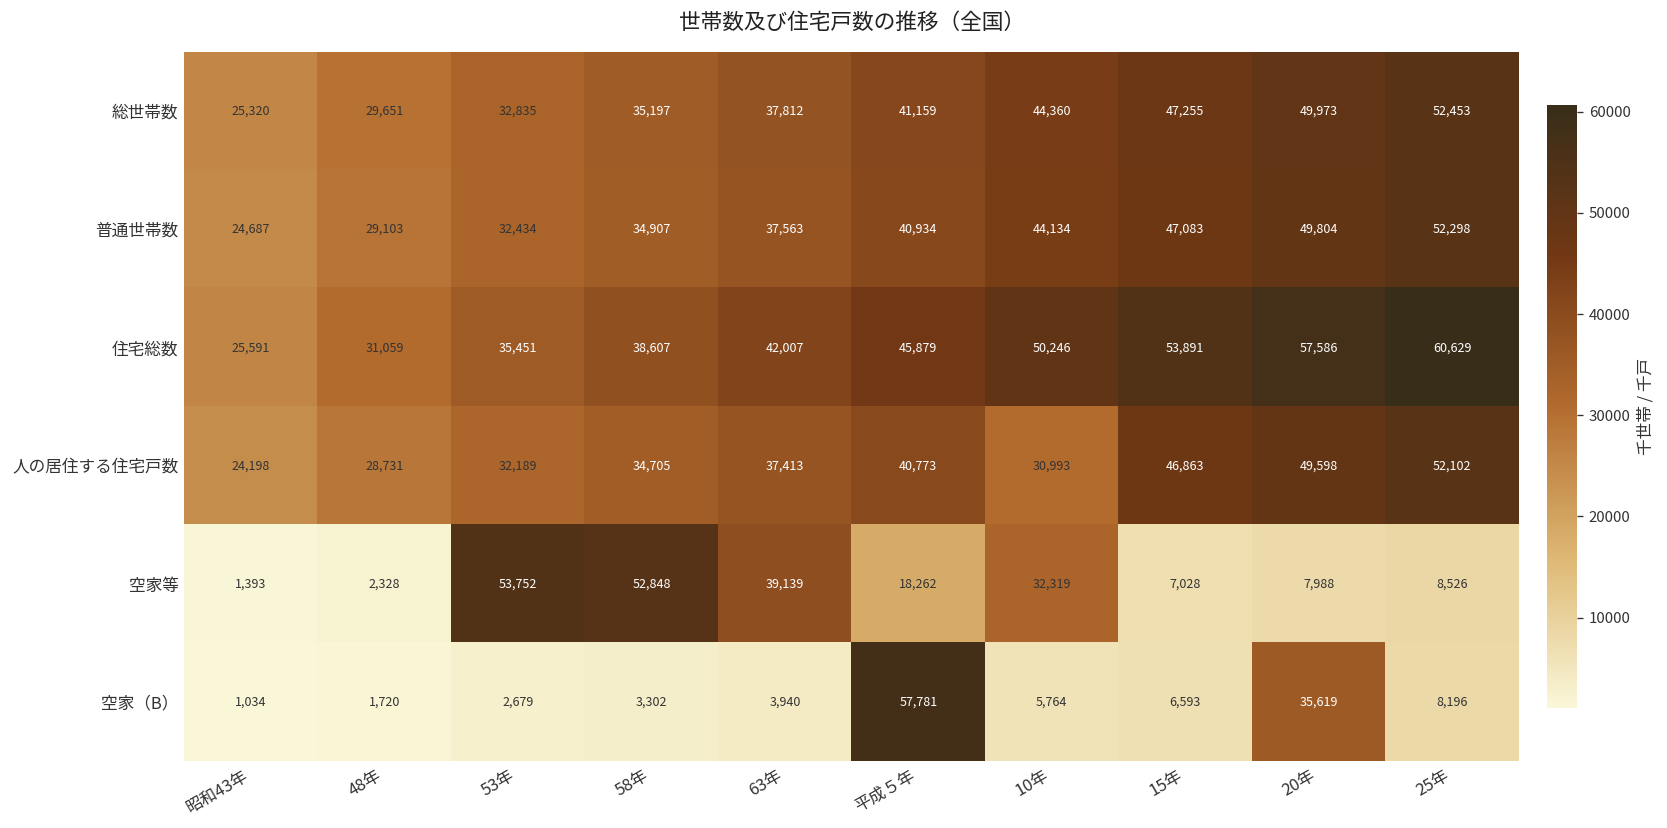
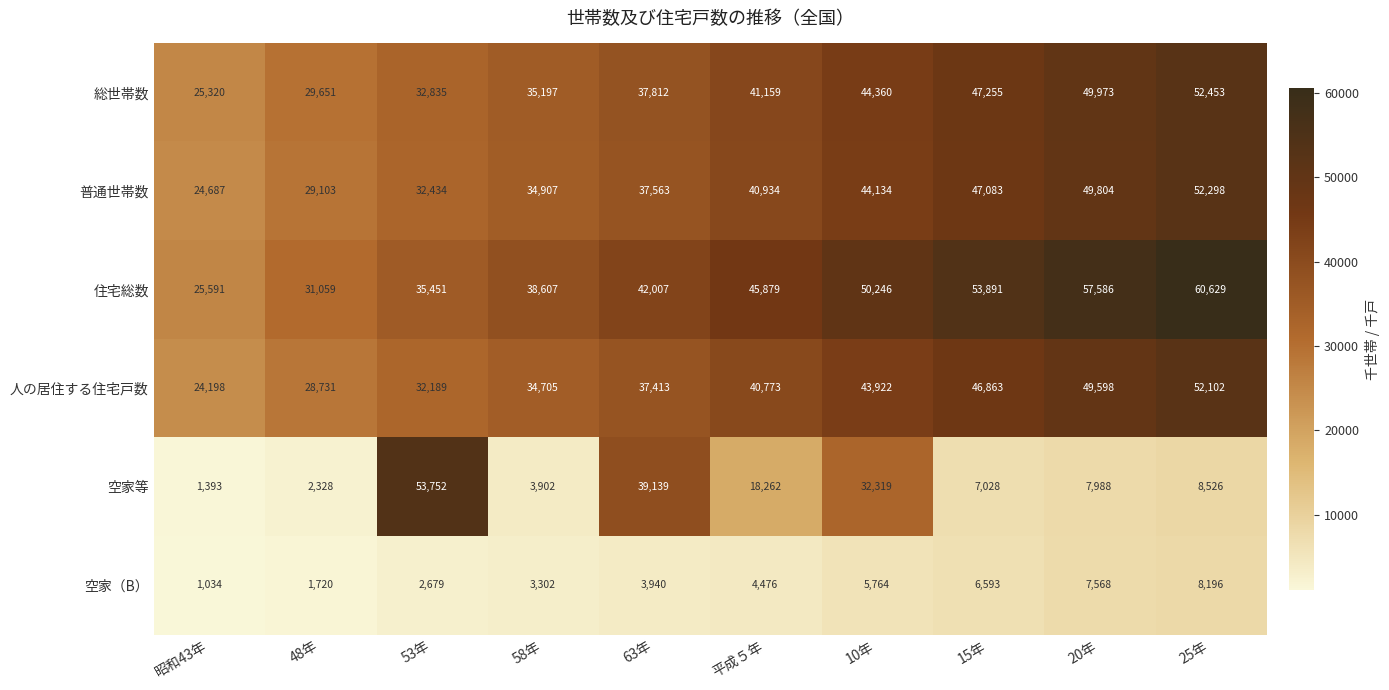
人の居住する住宅戸数, 10年: 30,993 -> 43,922
空家等, 58年: 52,848 -> 3,902
空家（B）, 平成５年: 57,781 -> 4,476
空家（B）, 20年: 35,619 -> 7,568
